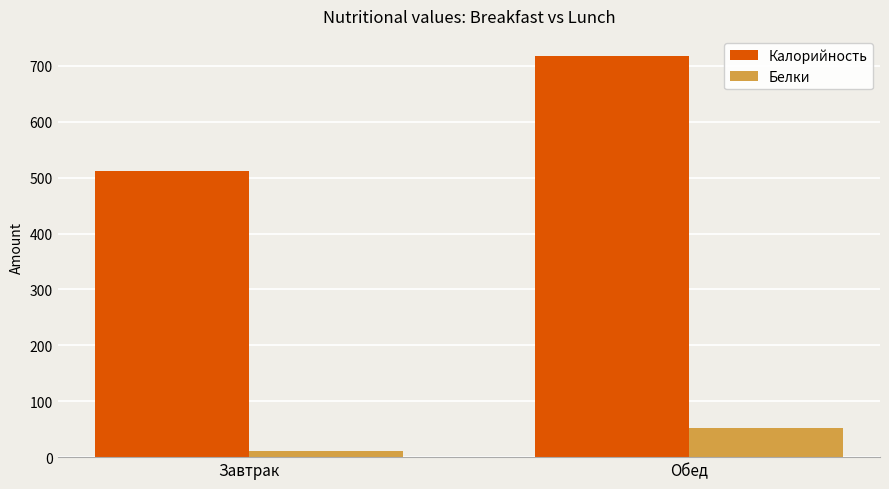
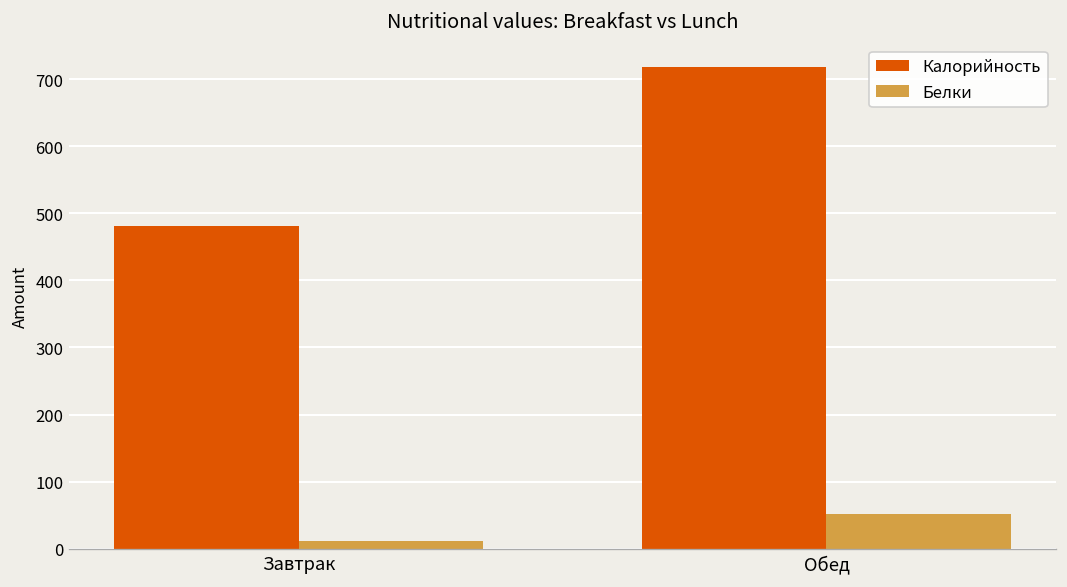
Калорийность, Завтрак: 510 -> 480
